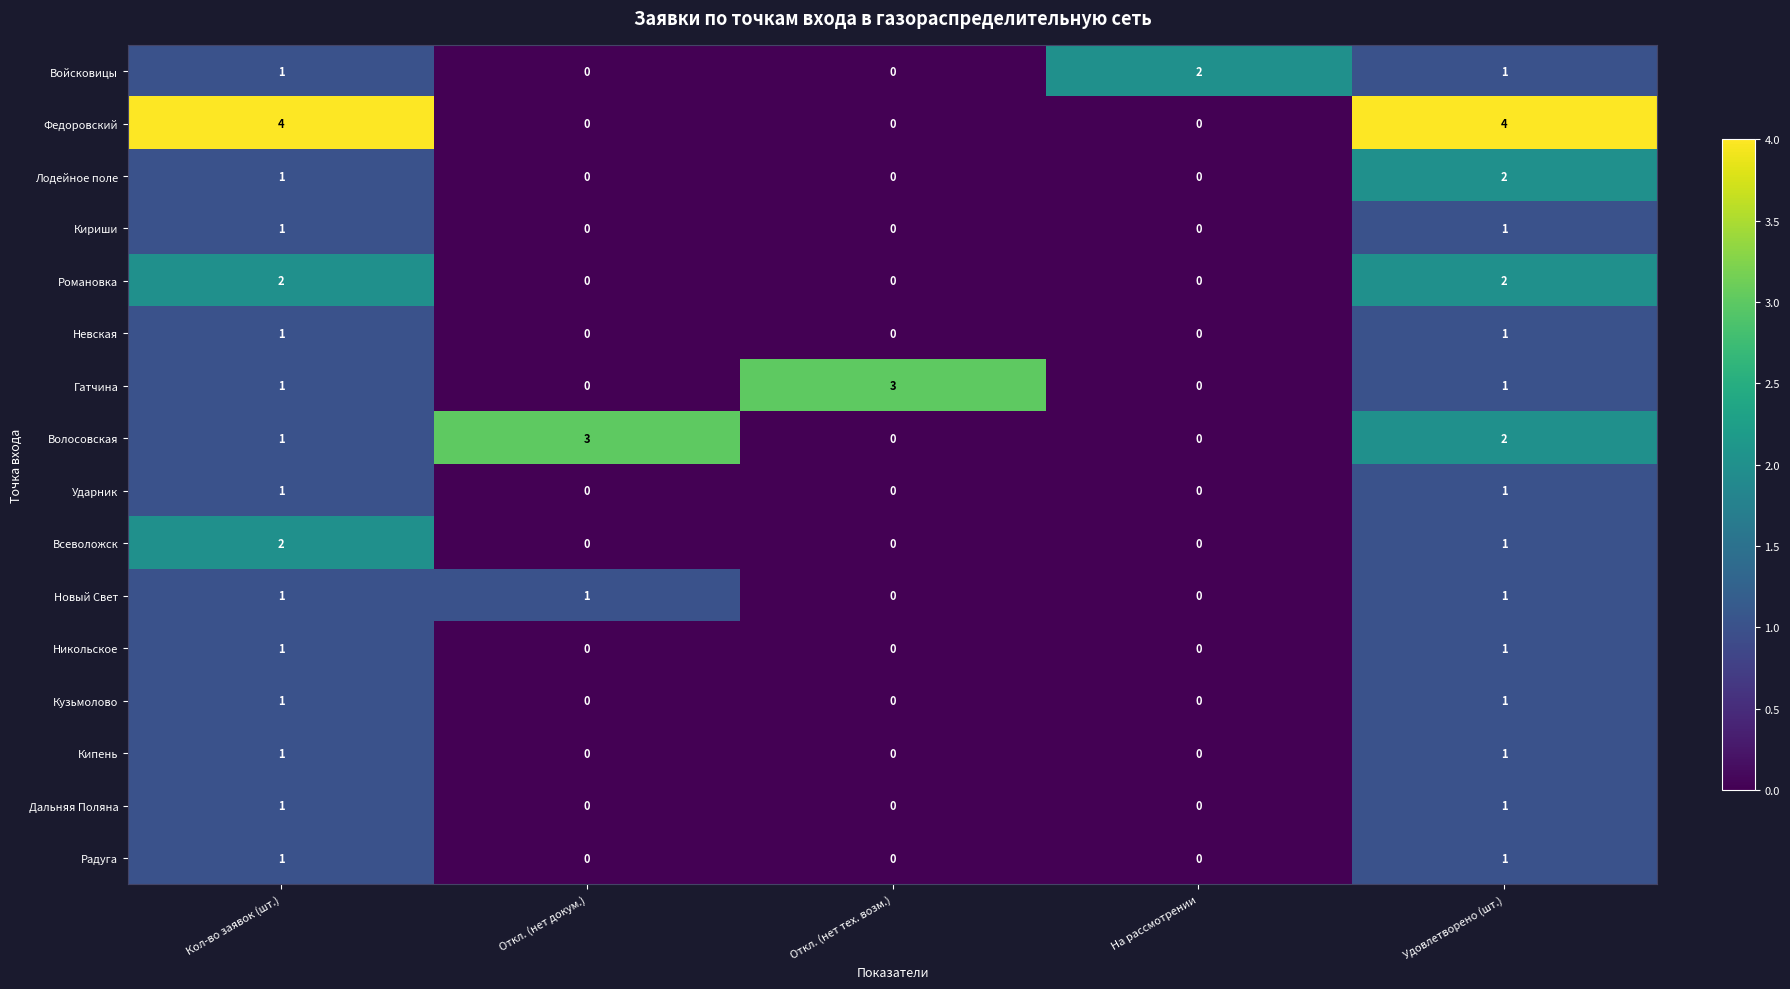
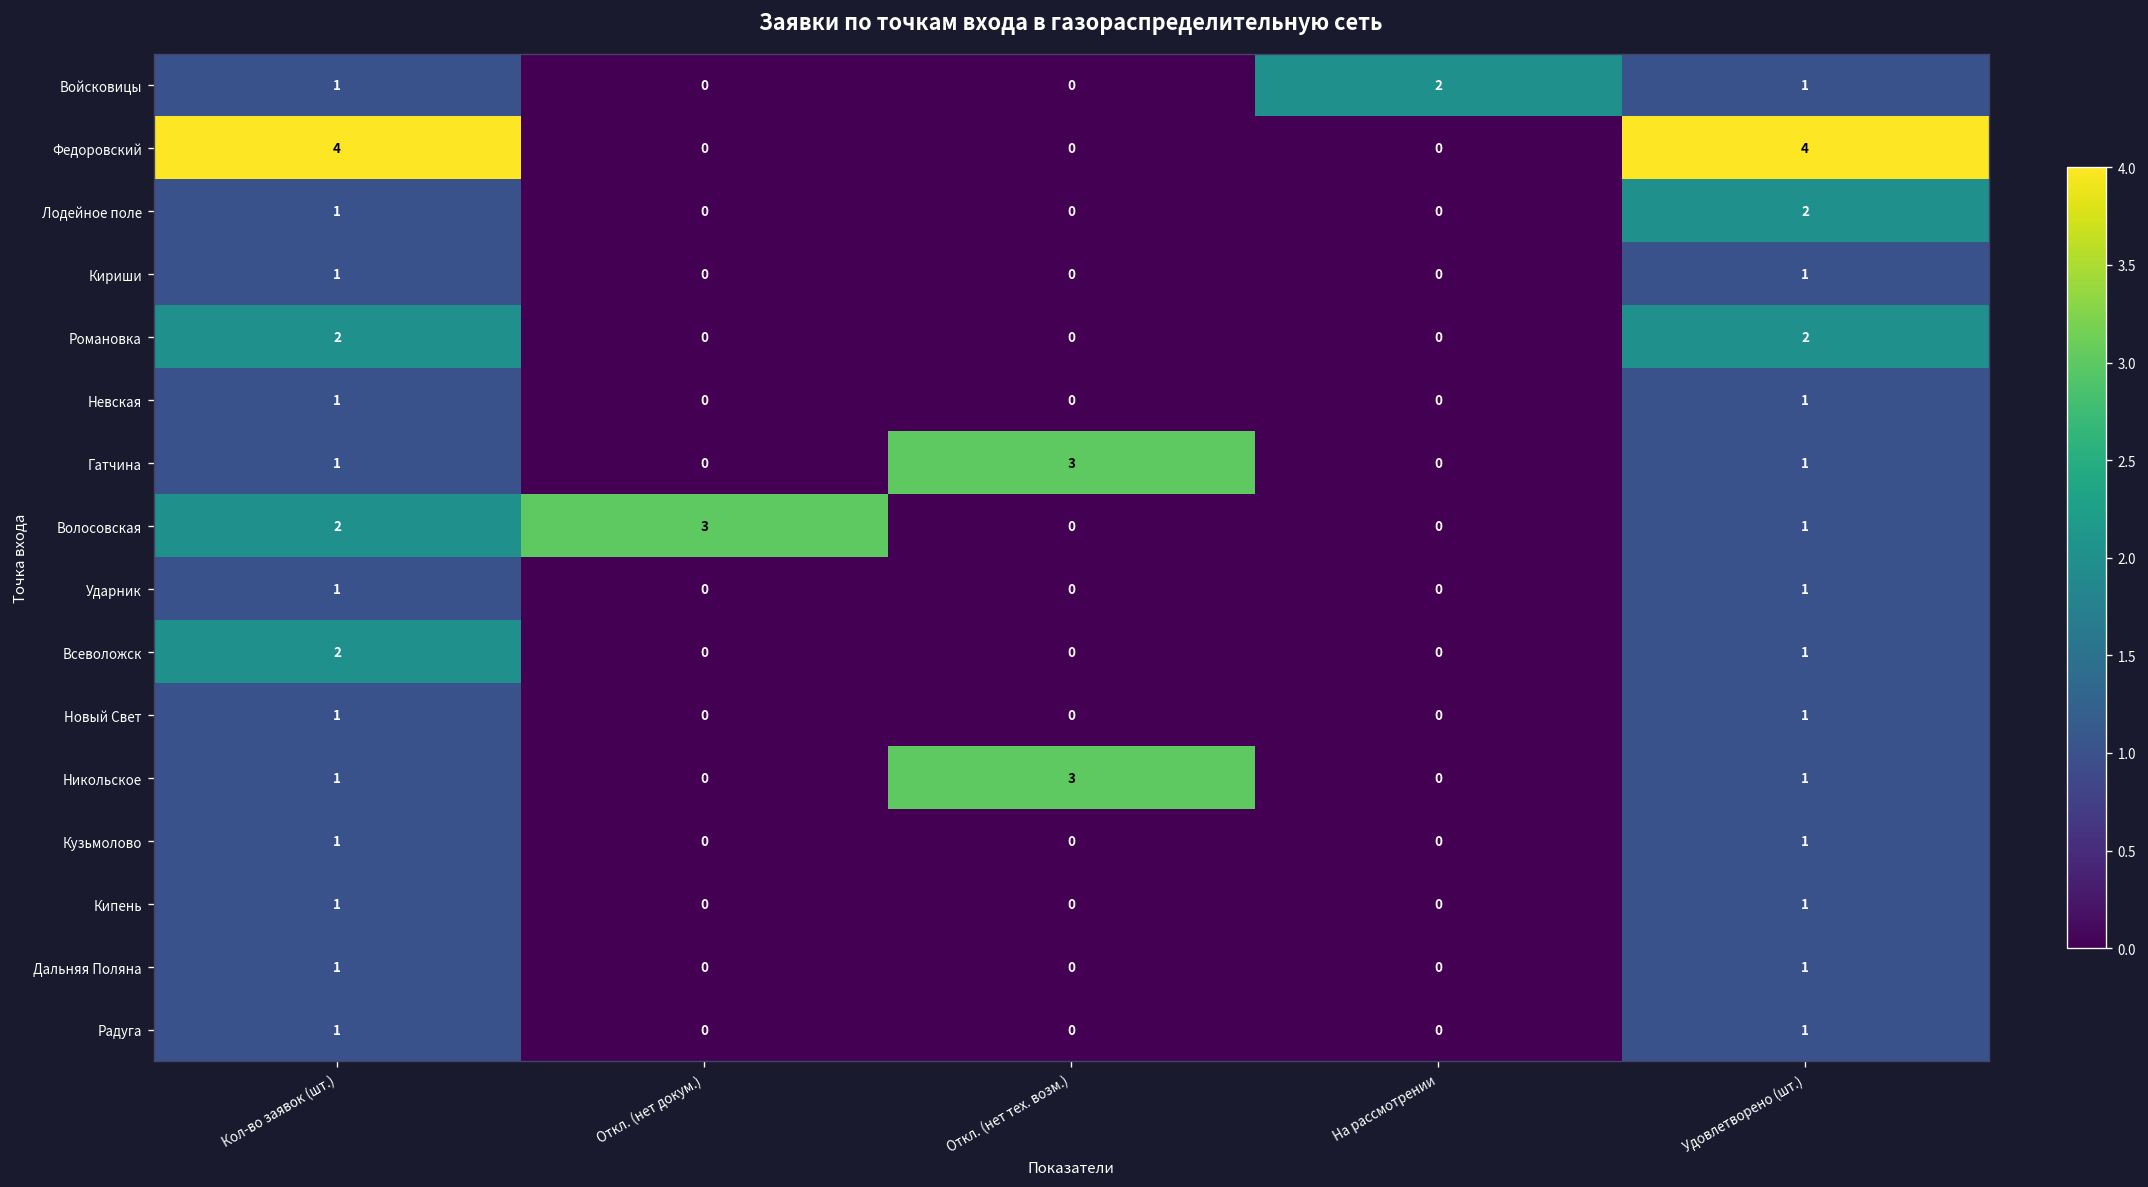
Волосовская, Кол-во заявок (шт.): 1 -> 2
Волосовская, Удовлетворено (шт.): 2 -> 1
Новый Свет, Откл. (нет докум.): 1 -> 0
Никольское, Откл. (нет тех. возм.): 0 -> 3
